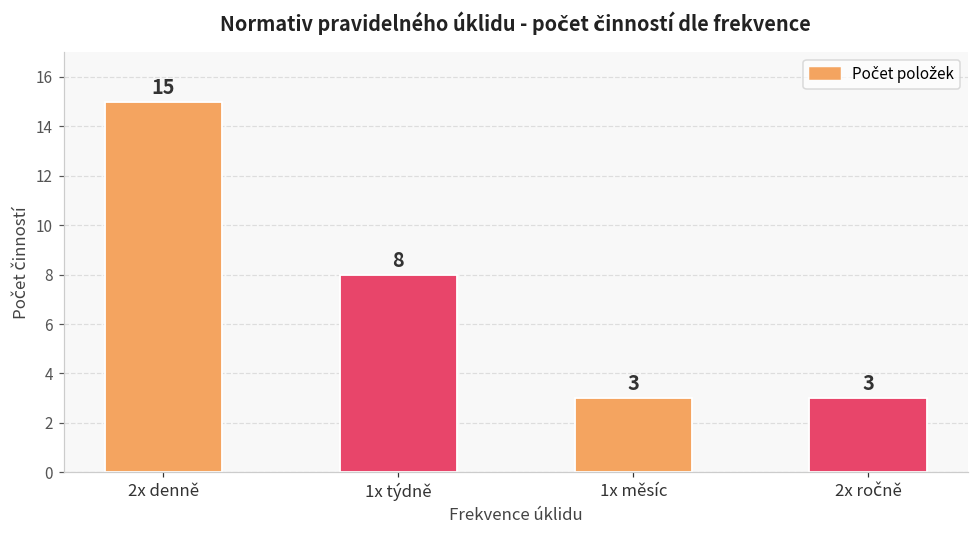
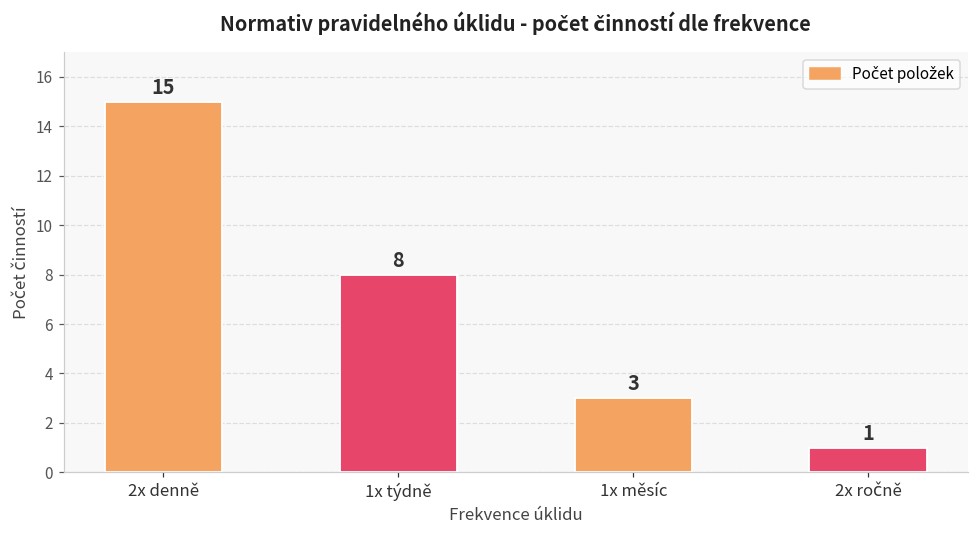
2x ročně: 3 -> 1
